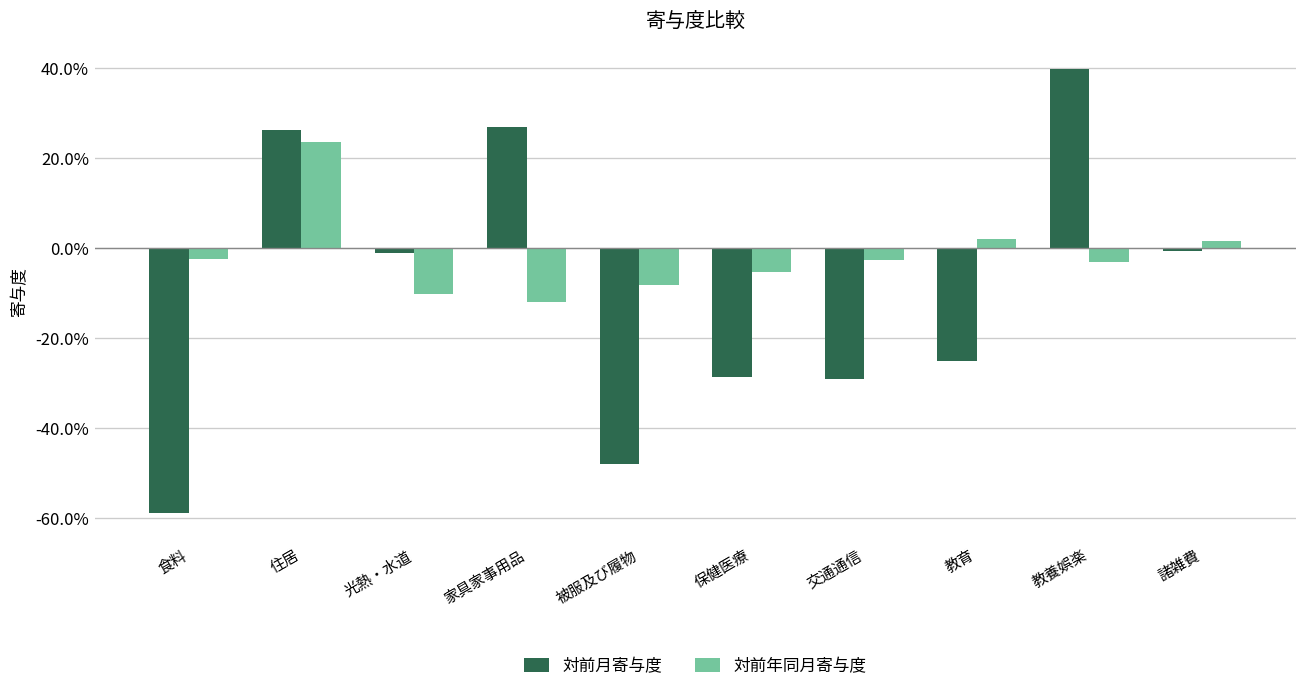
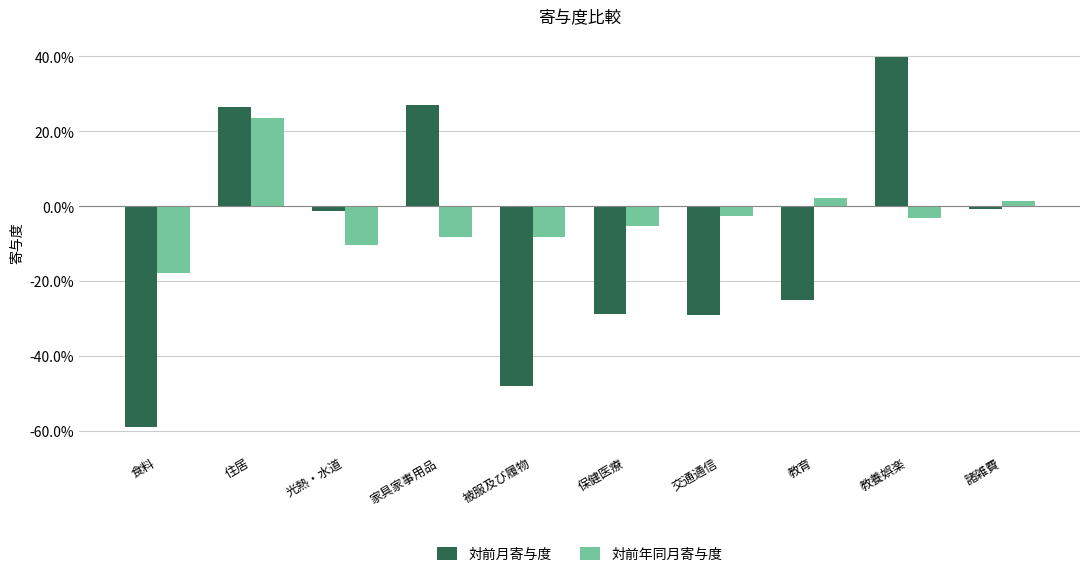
対前年同月寄与度, 食料: -3% -> -18%
対前年同月寄与度, 家具家事用品: -12% -> -8%
